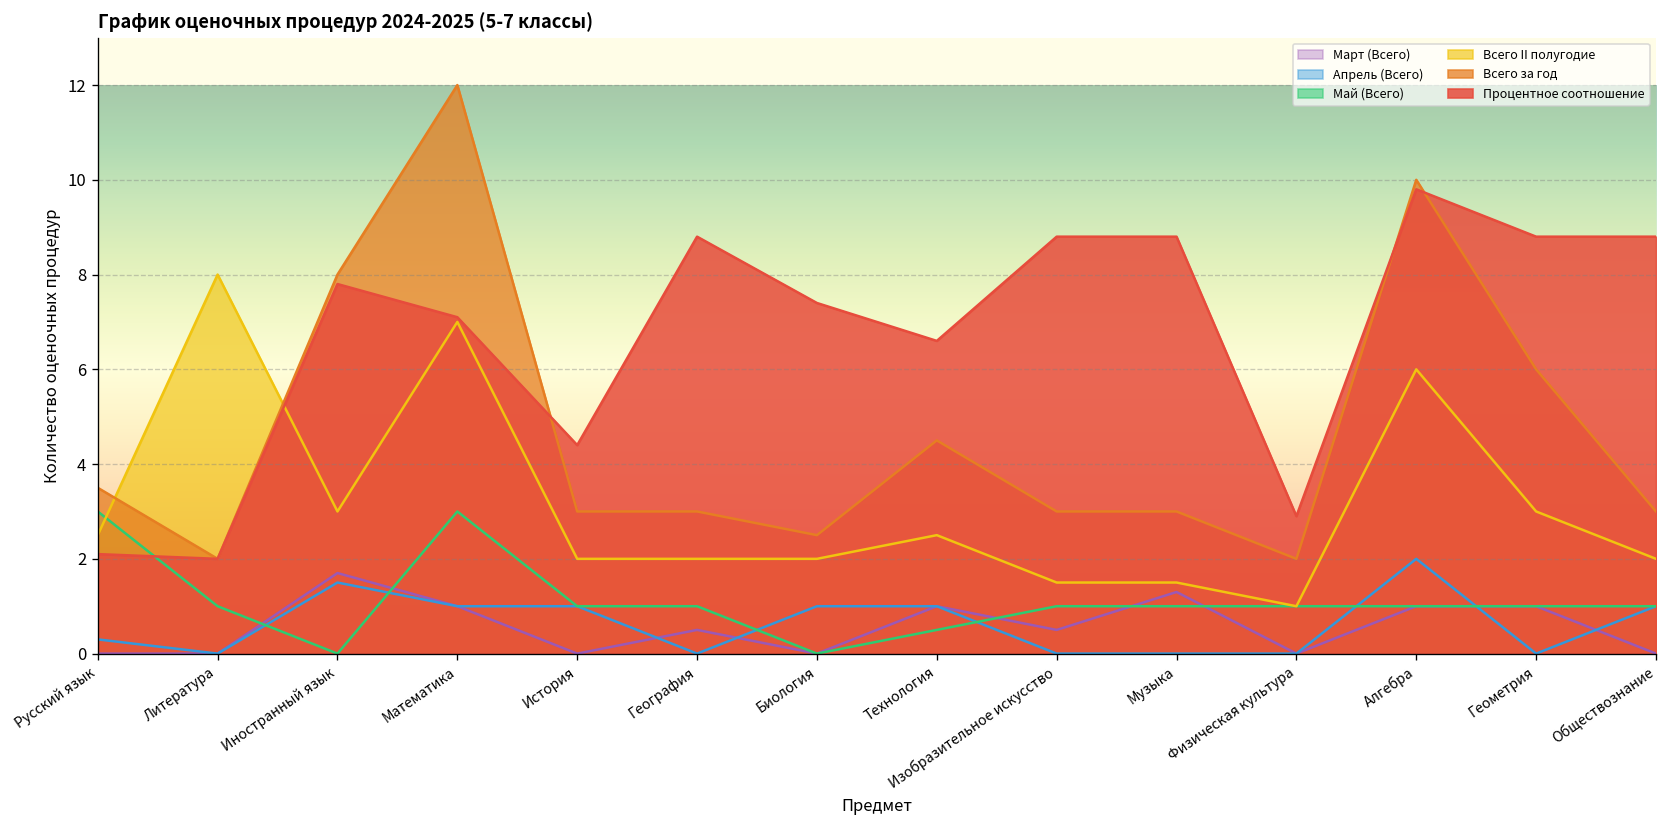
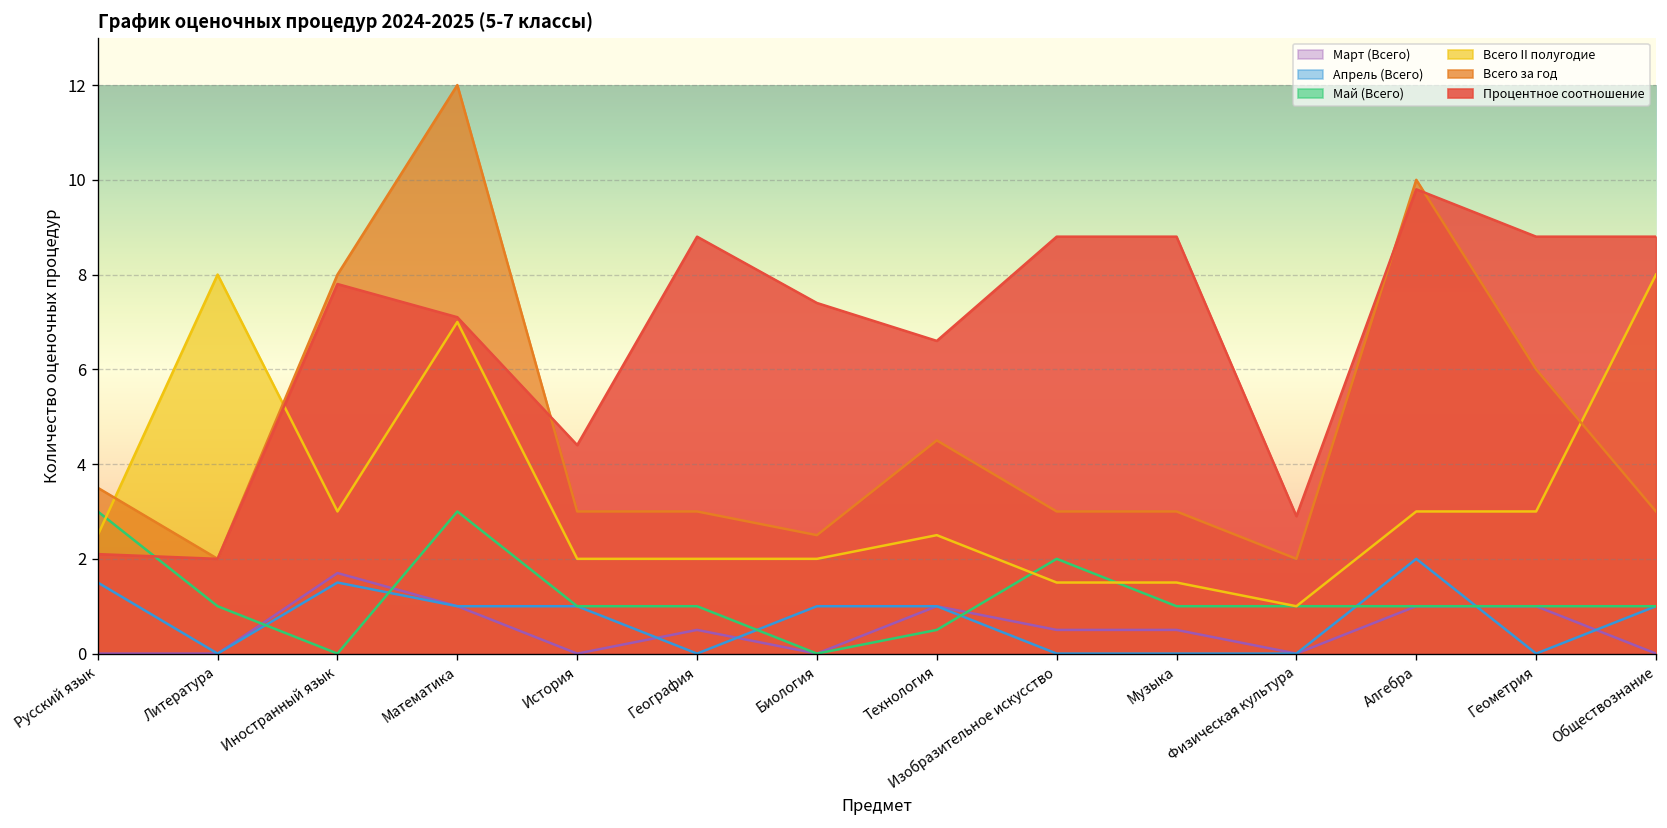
Апрель (Всего), Русский язык: 0.3 -> 1.5
Май (Всего), Изобразительное искусство: 1 -> 2
Март (Всего), Музыка: 1.3 -> 0.5
Всего II полугодие, Алгебра: 6 -> 3
Всего II полугодие, Обществознание: 2 -> 8
